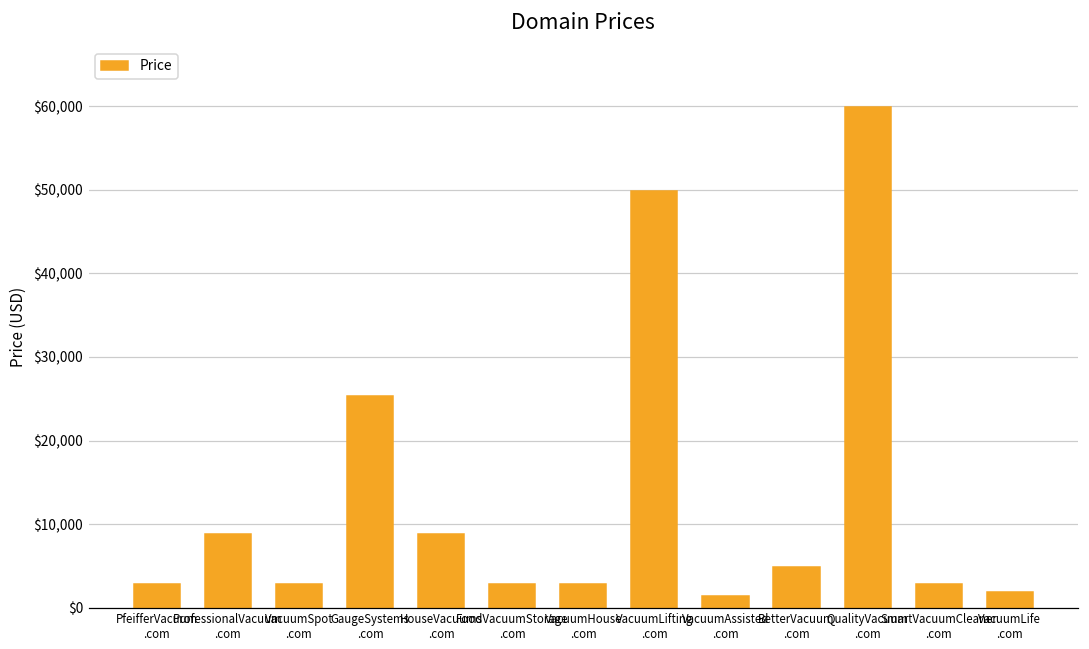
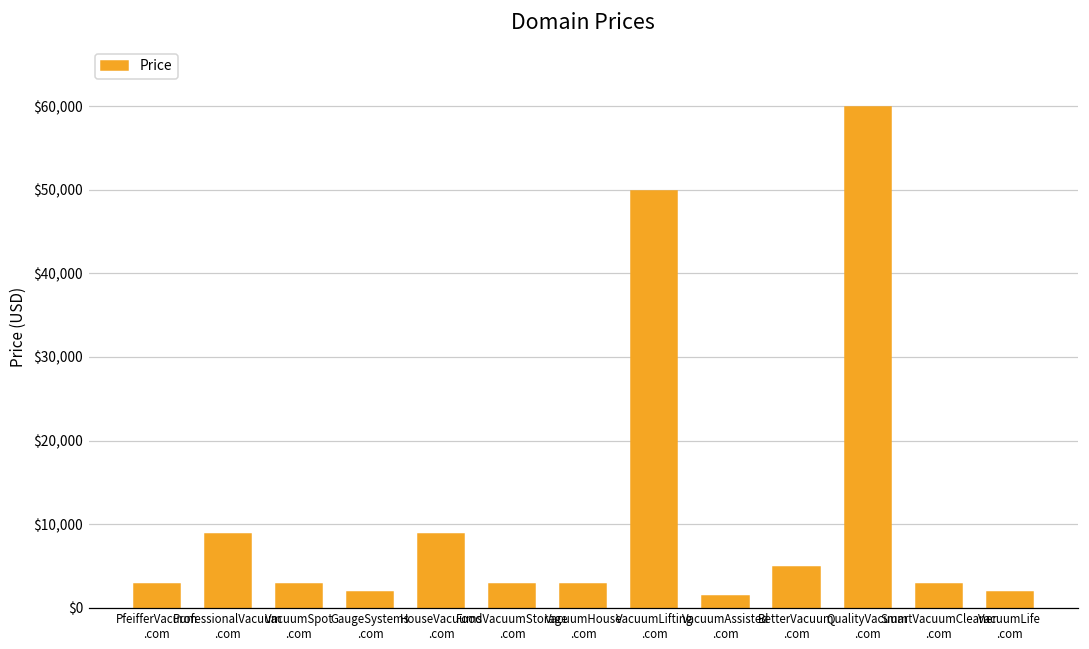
GaugeSystems .com: $25,000 -> $2,000
